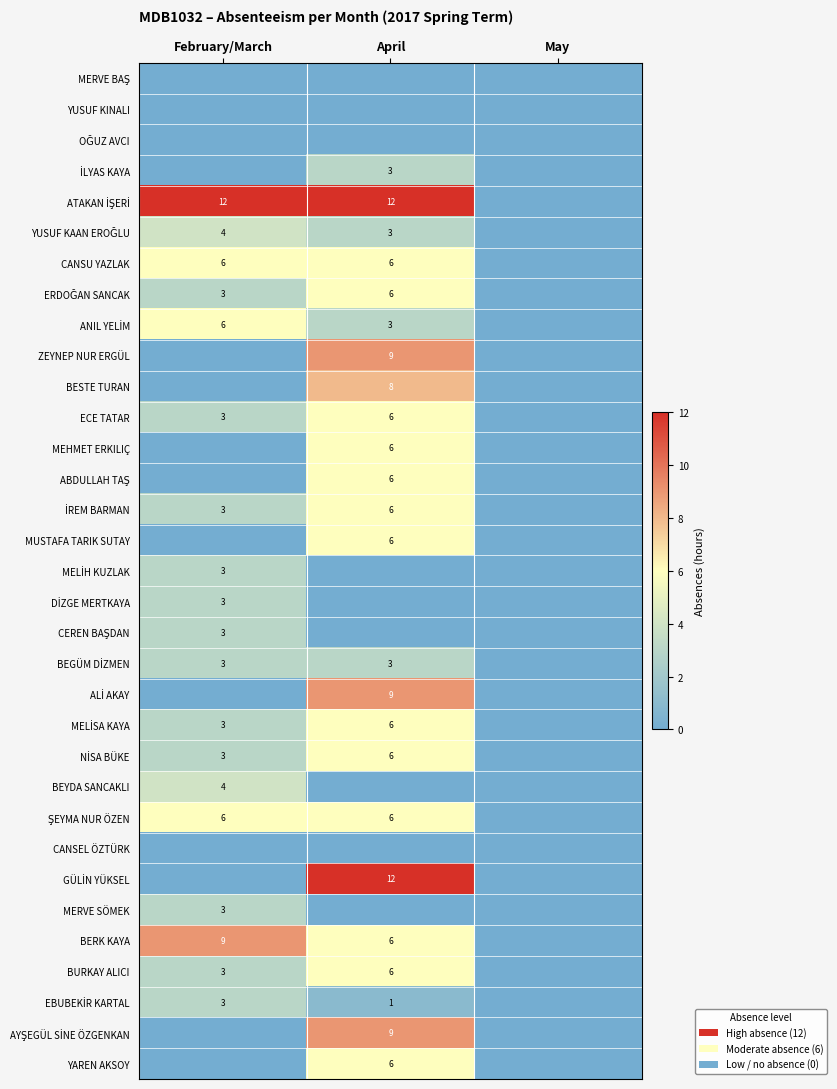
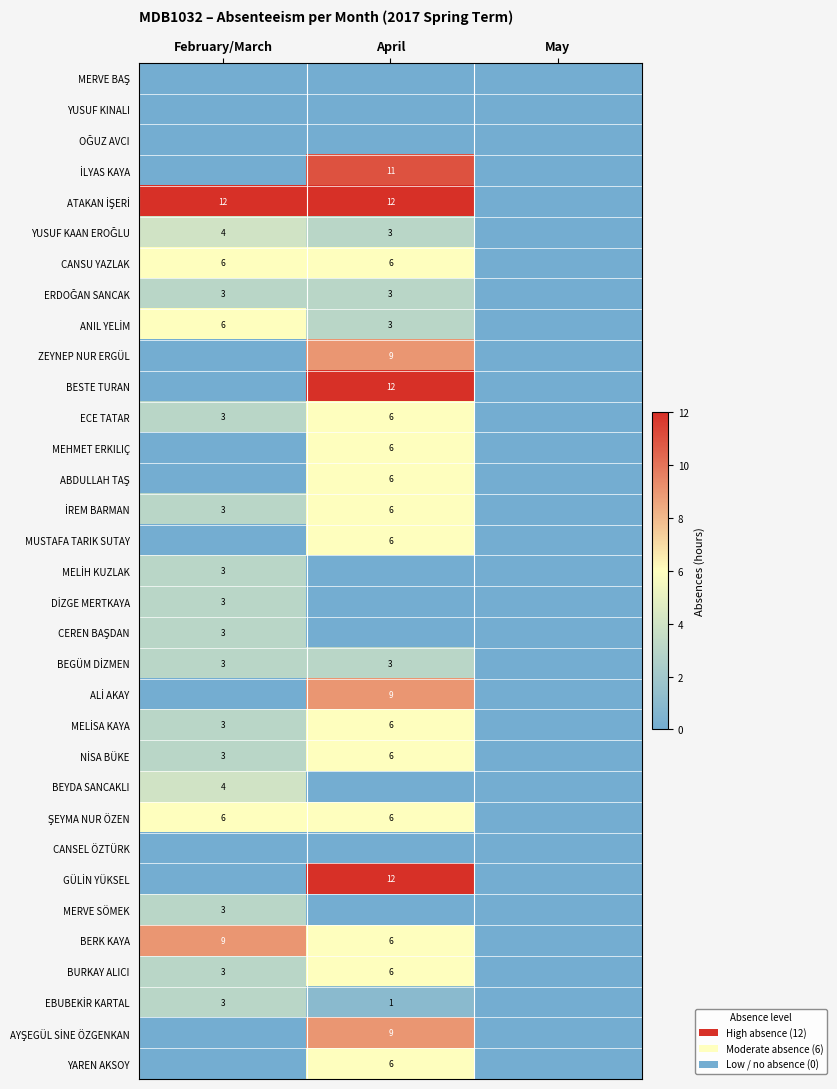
İLYAS KAYA, April: 3 -> 11
ERDOĞAN SANCAK, April: 6 -> 3
BESTE TURAN, April: 8 -> 12
